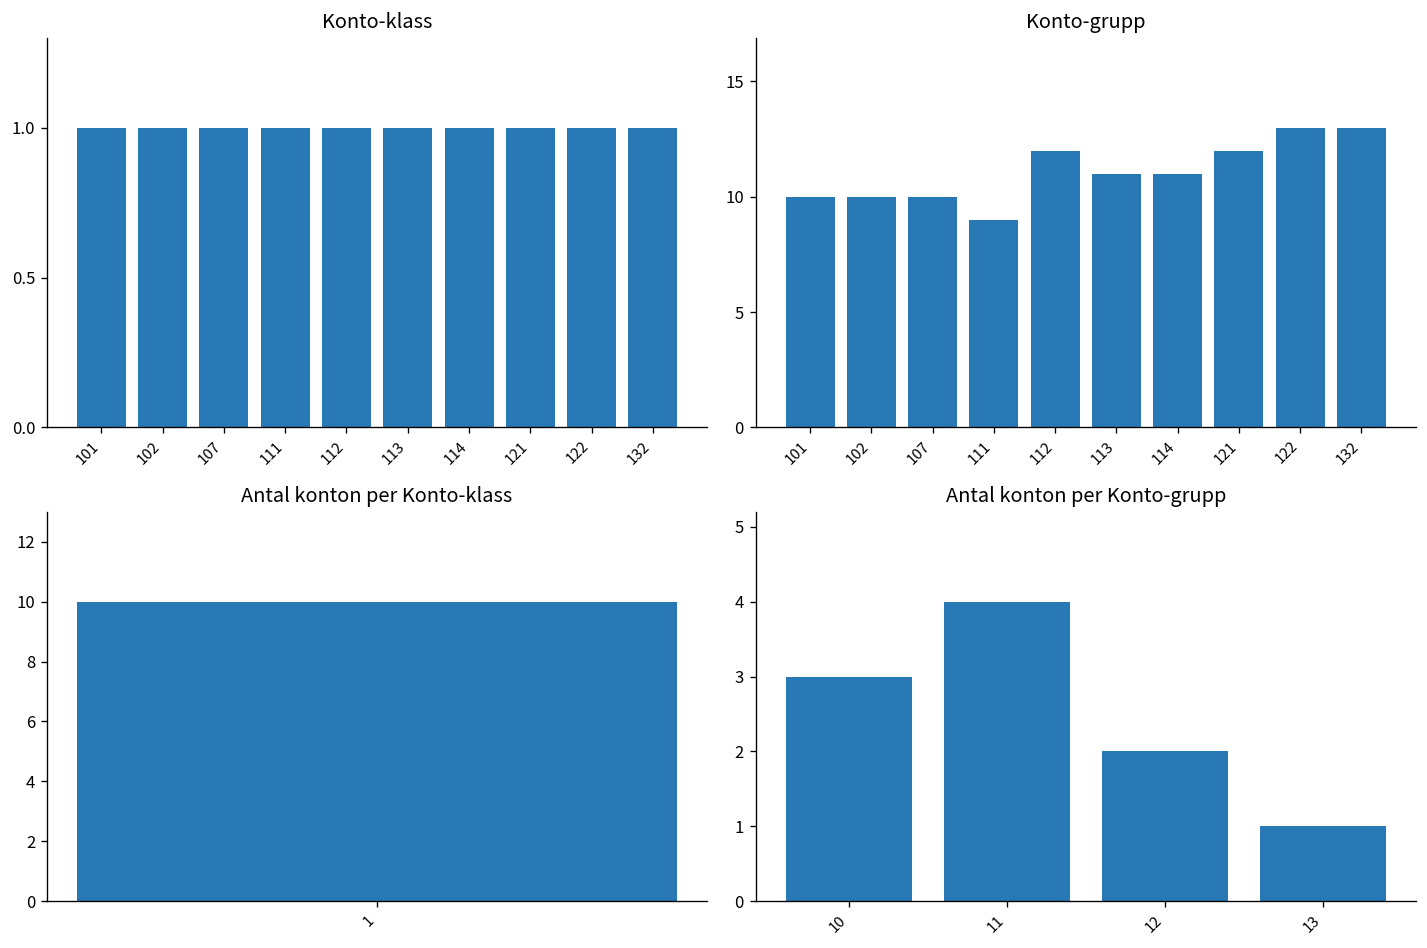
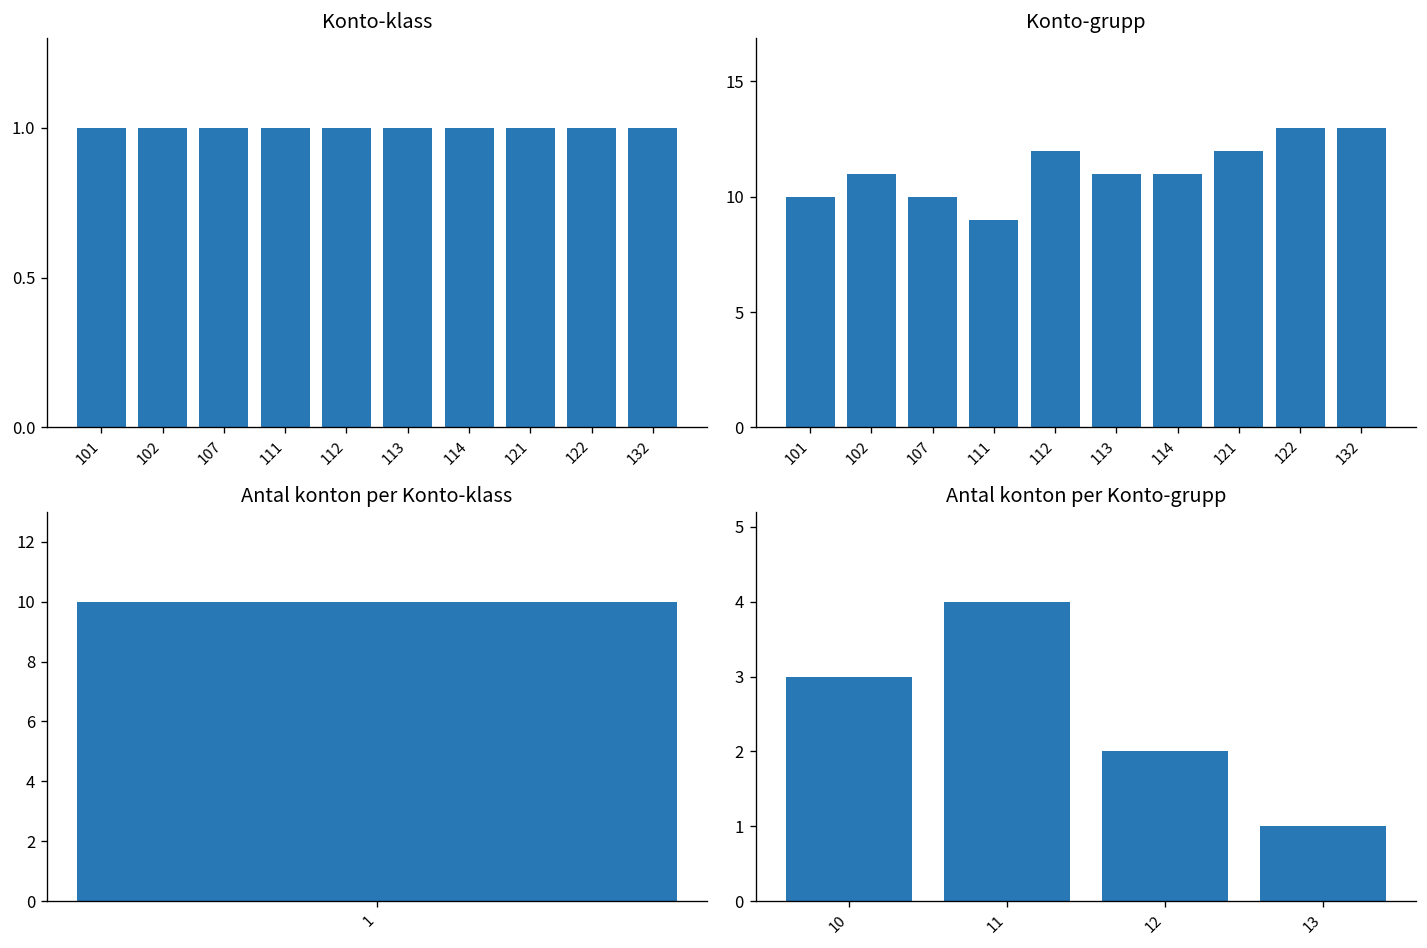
Konto-grupp, 102: 10 -> 11
